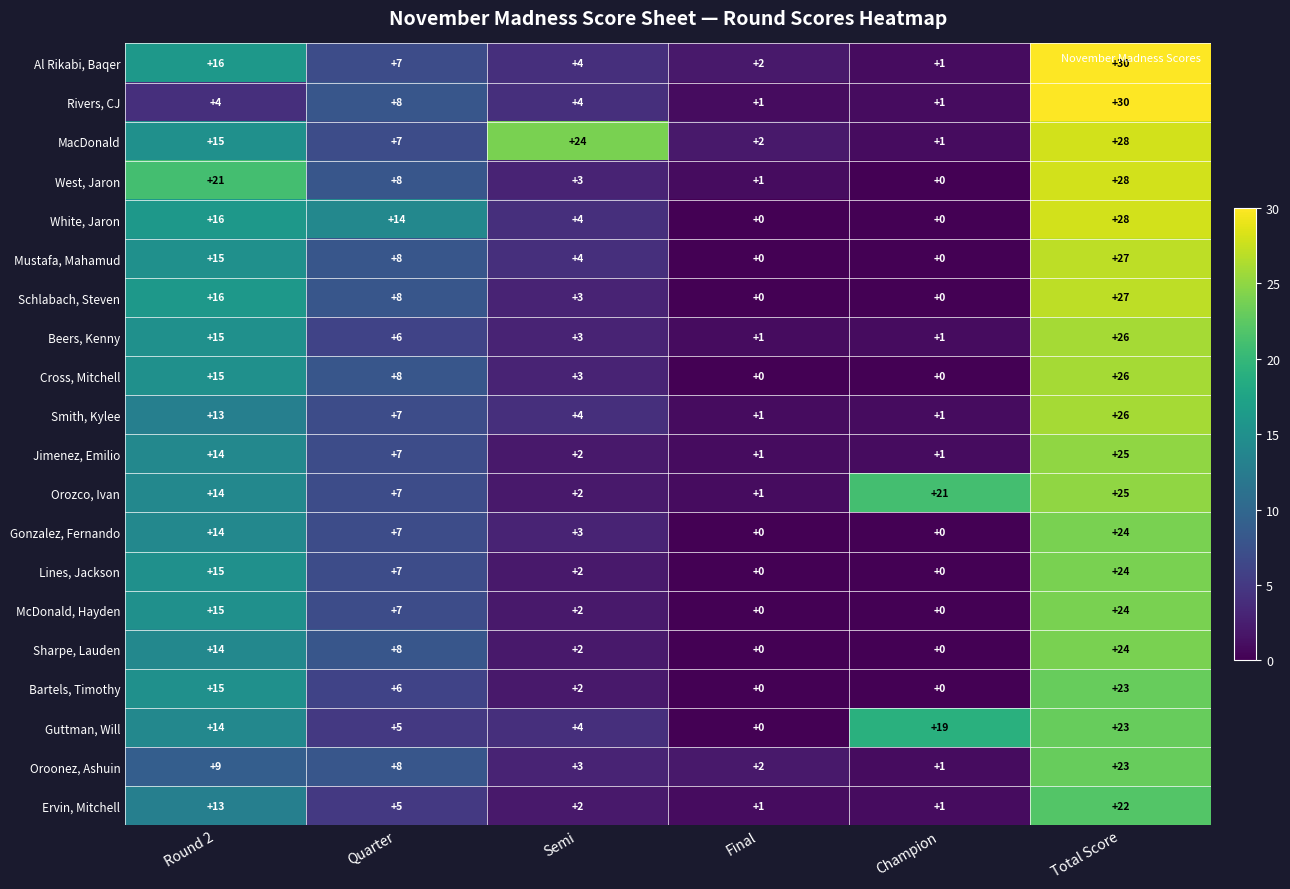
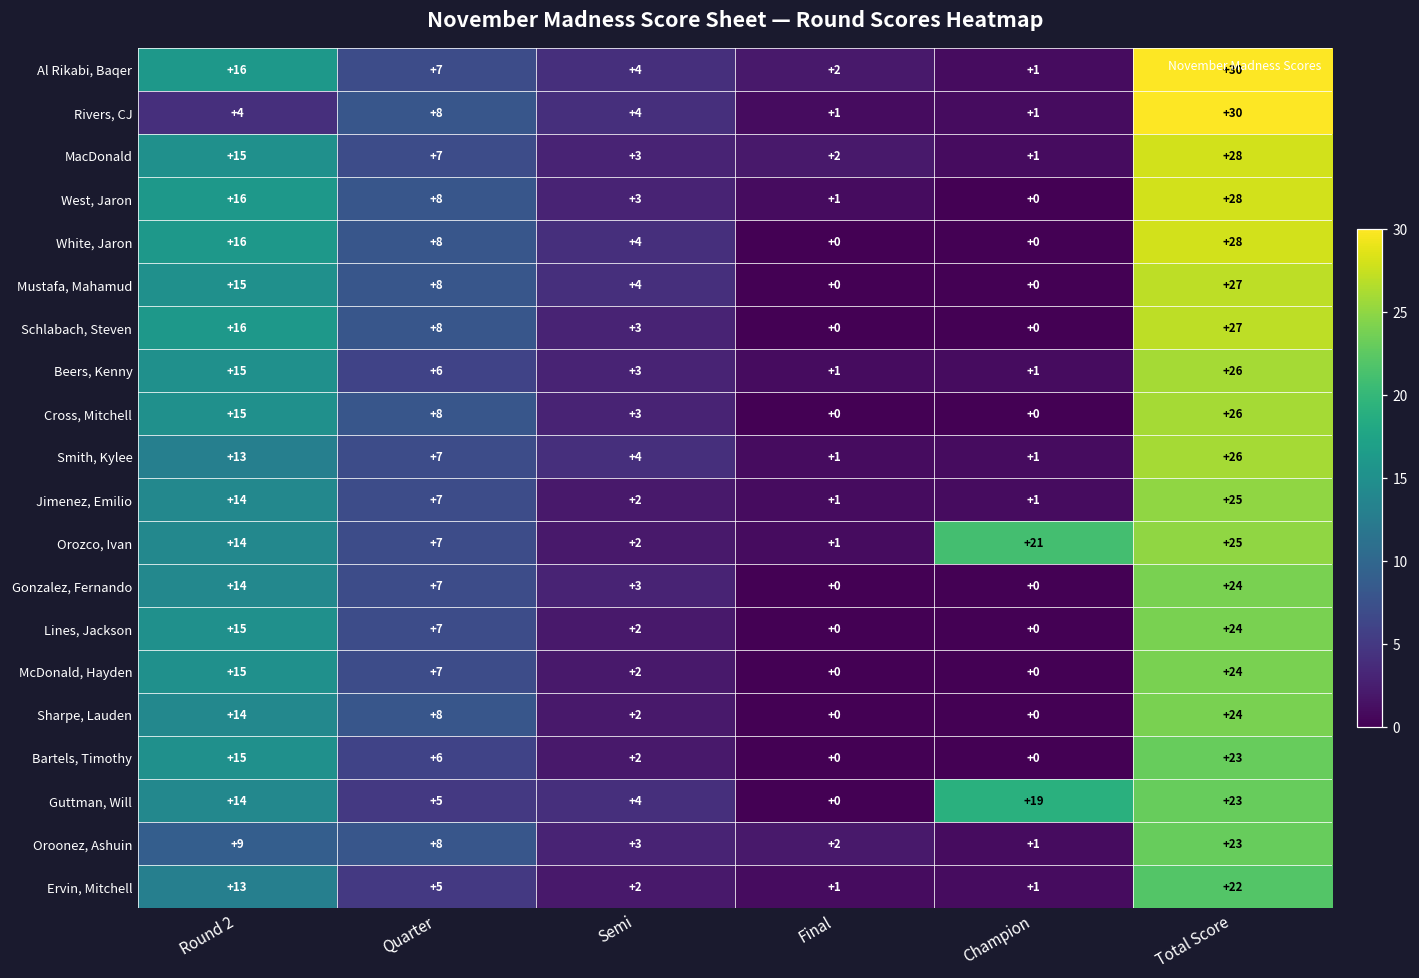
MacDonald, Semi: +24 -> +3
West, Jaron, Round 2: +21 -> +16
White, Jaron, Quarter: +14 -> +8
